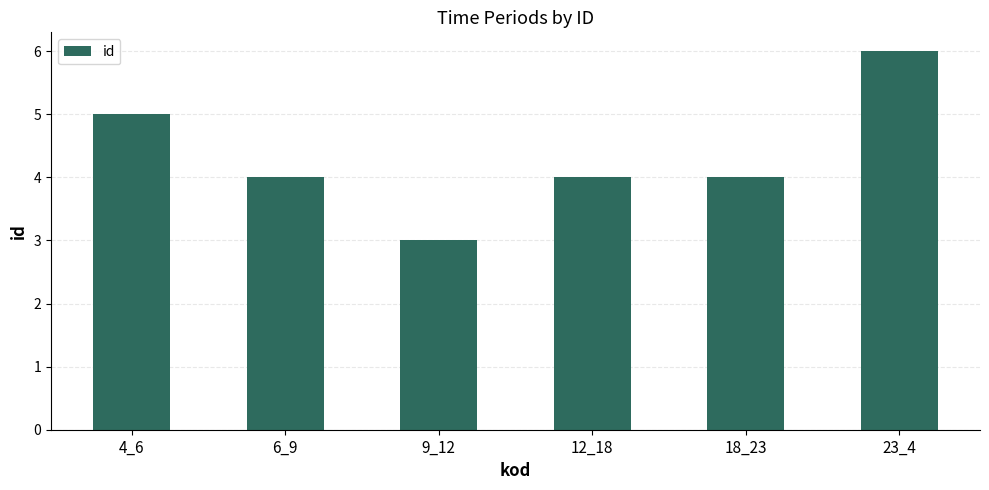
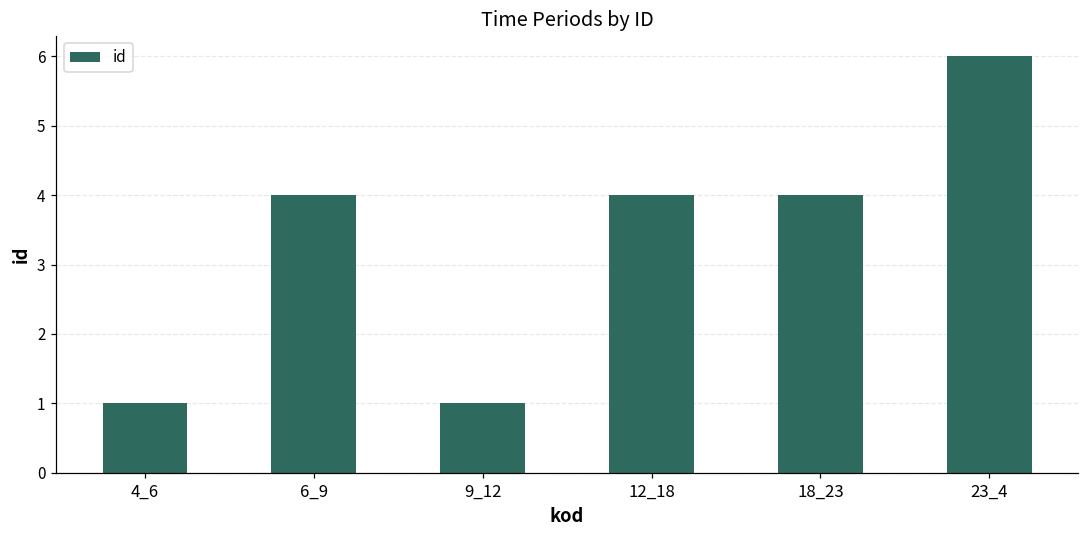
4_6: 5 -> 1
9_12: 3 -> 1
